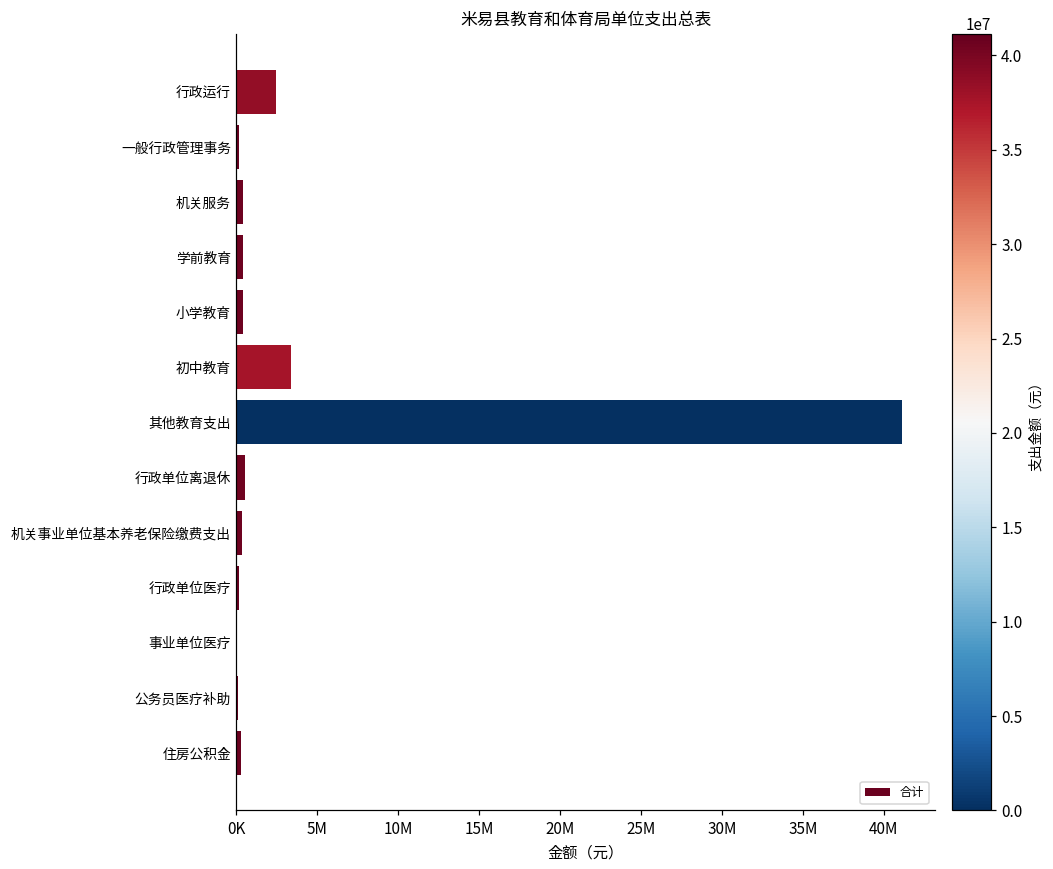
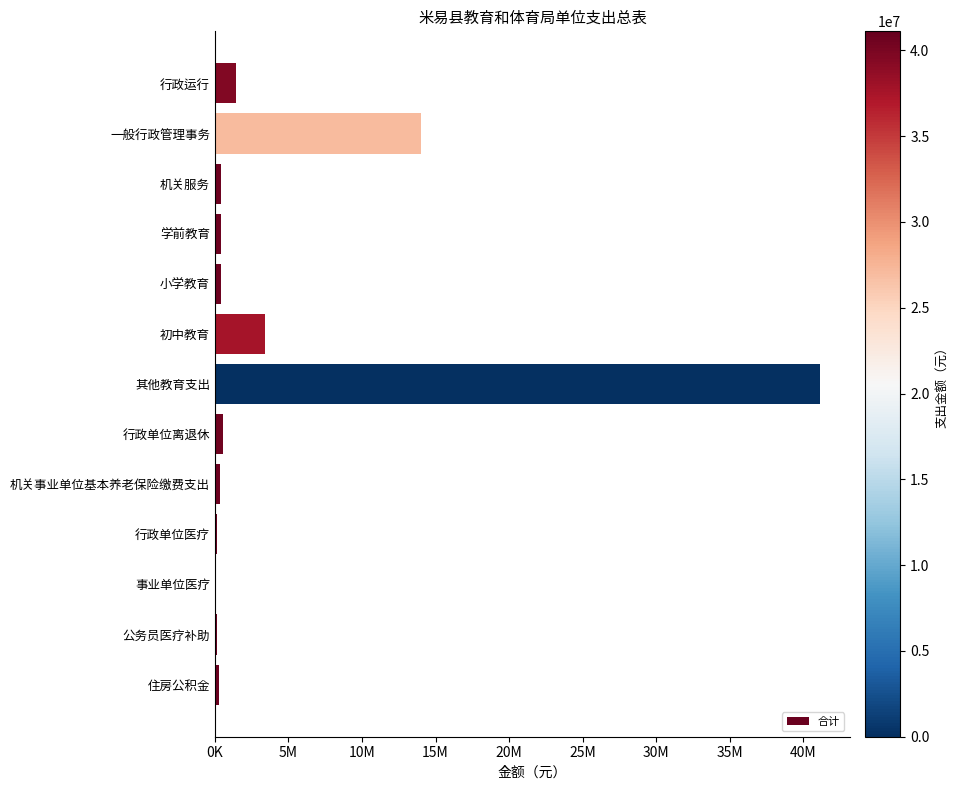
行政运行: 2400000 -> 1400000
一般行政管理事务: 100000 -> 14000000
